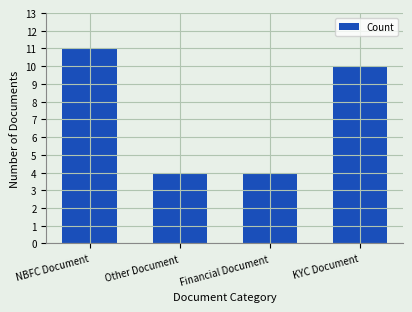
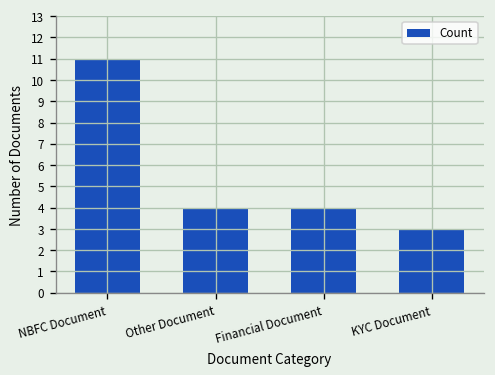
KYC Document: 10 -> 3
